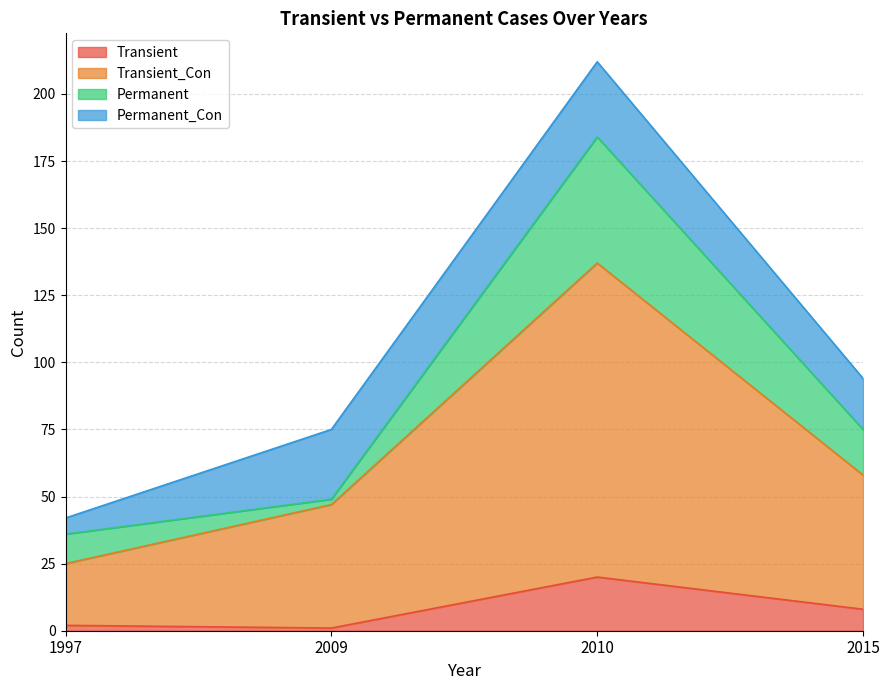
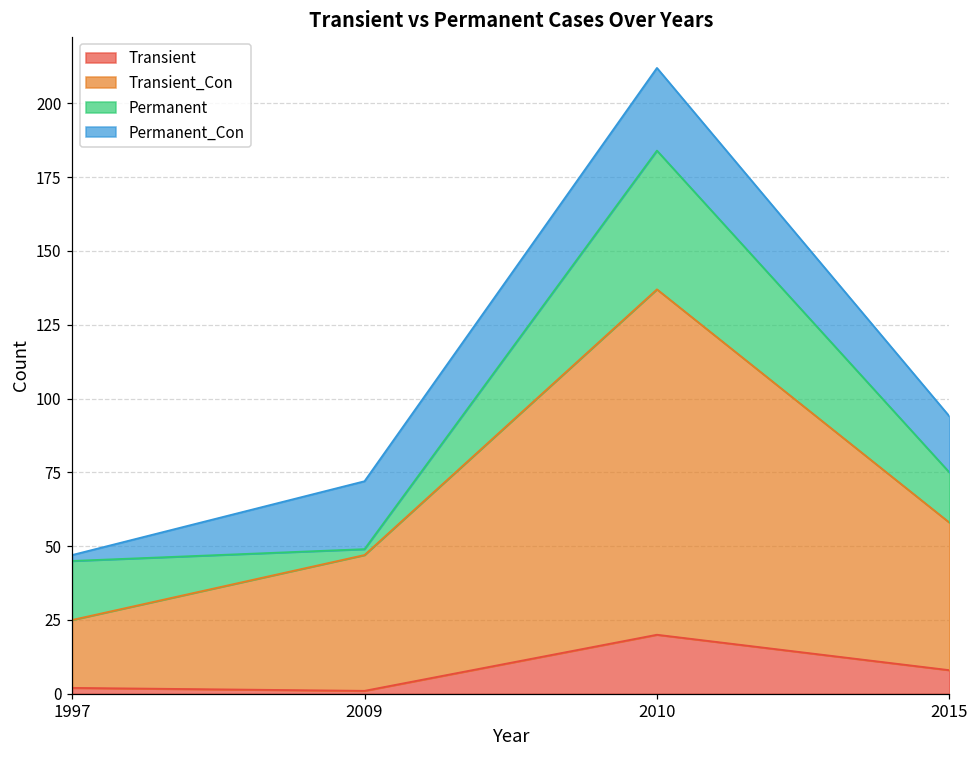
Permanent, 1997: 11 -> 20
Permanent_Con, 1997: 6 -> 2
Permanent_Con, 2009: 26 -> 23
